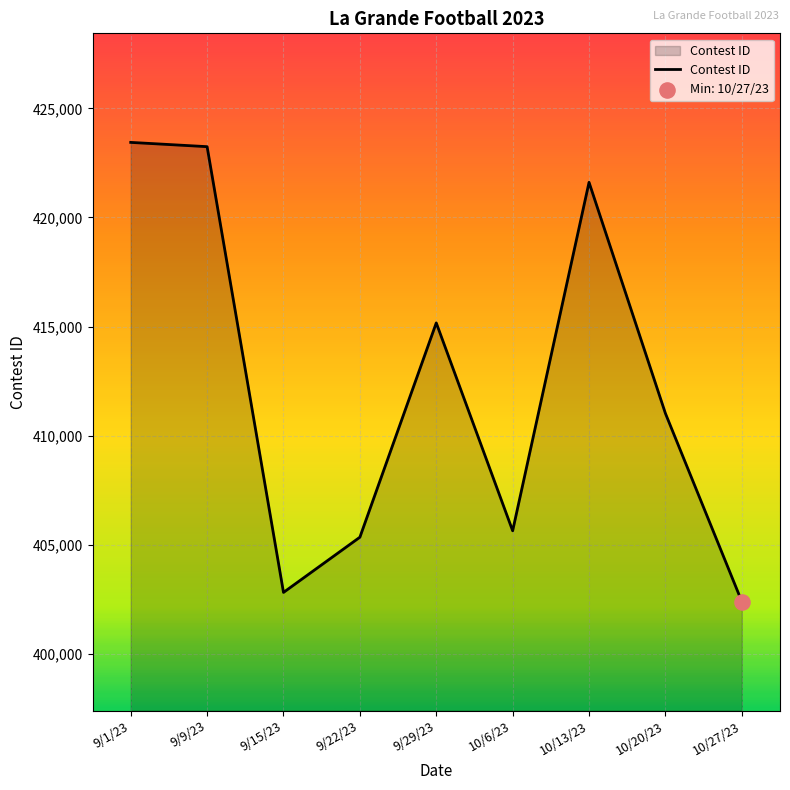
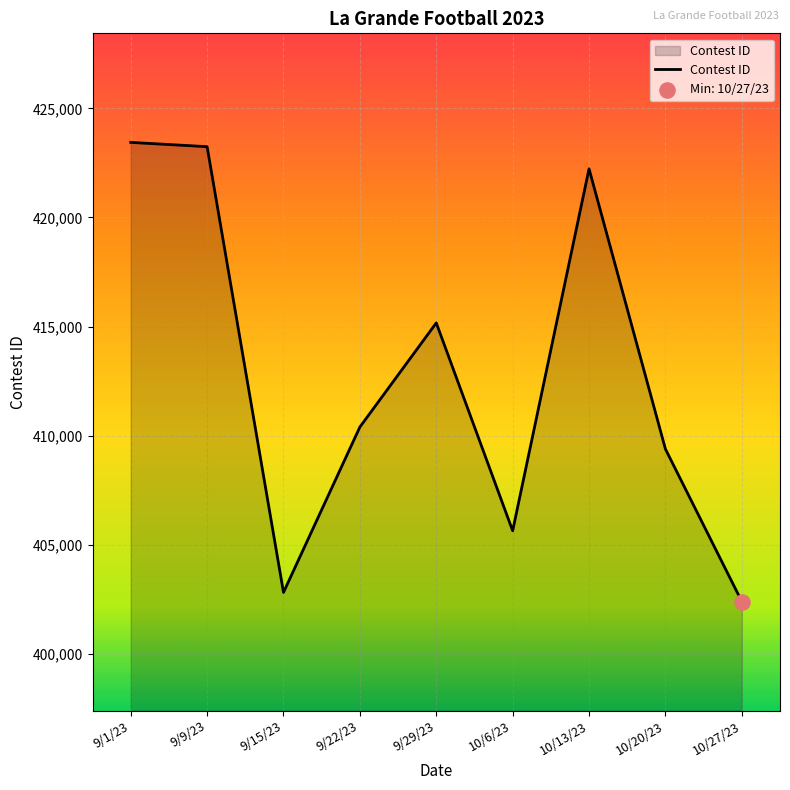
Contest ID, 9/22/23: 405,300 -> 410,400
Contest ID, 10/13/23: 421,600 -> 422,200
Contest ID, 10/20/23: 411,000 -> 409,400
